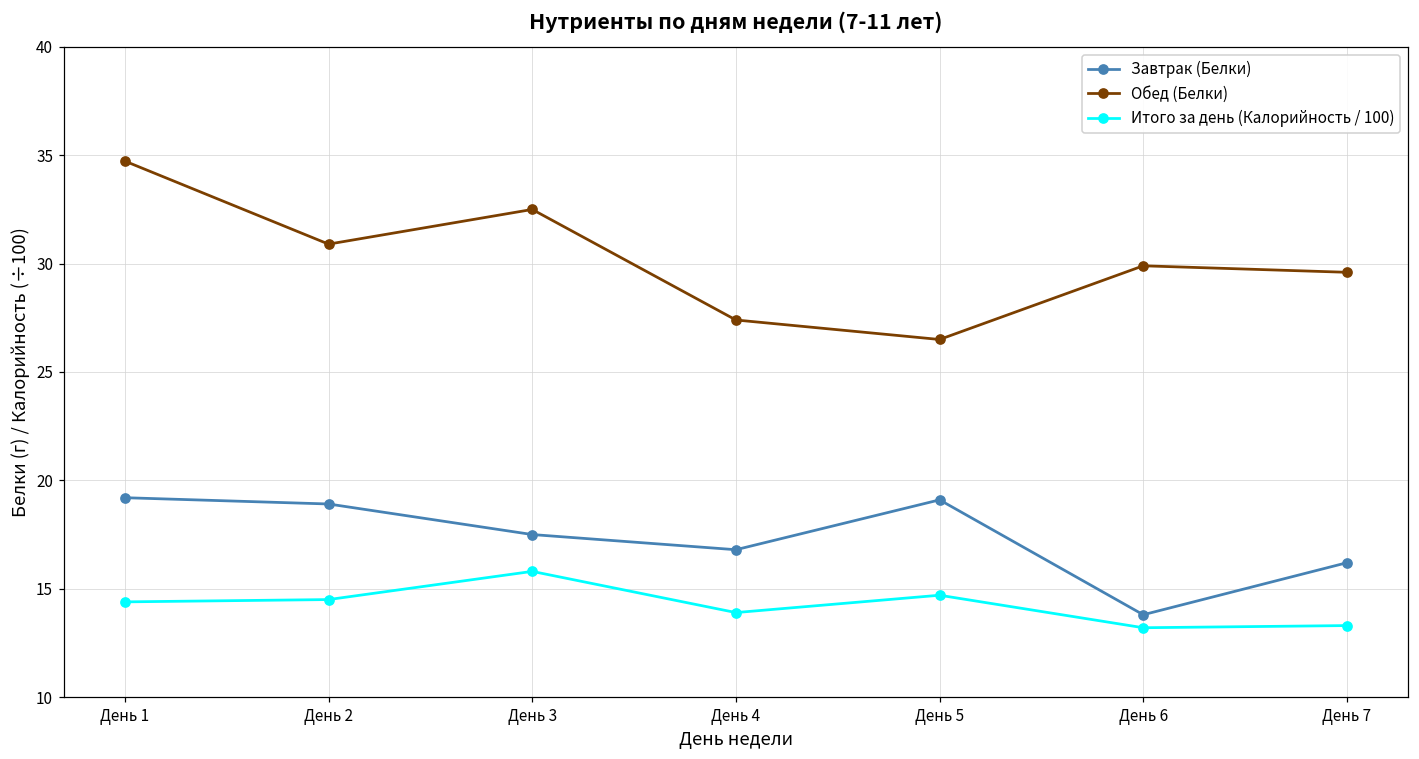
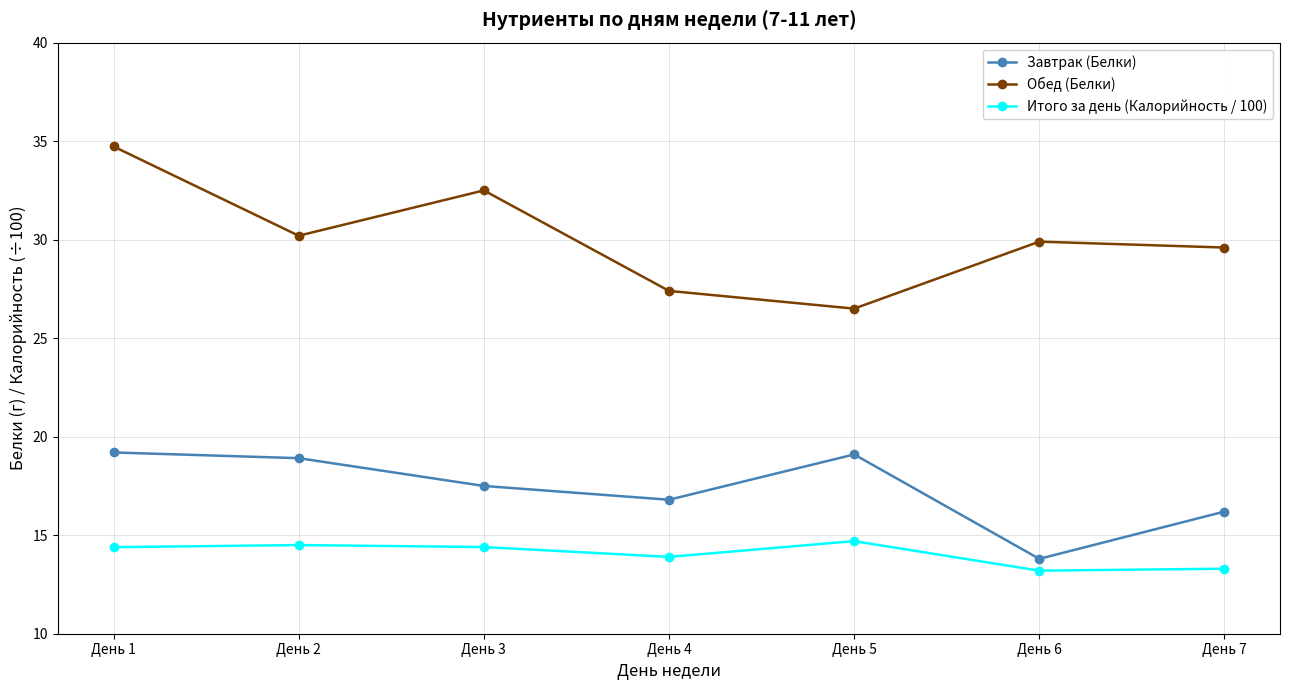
Обед (Белки), День 2: 30.9 -> 30.2
Итого за день (Калорийность / 100), День 3: 15.8 -> 14.4
